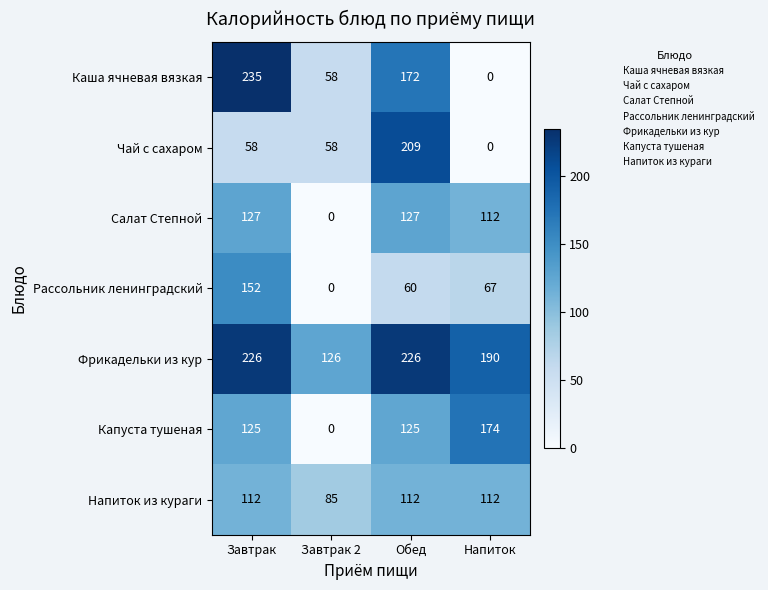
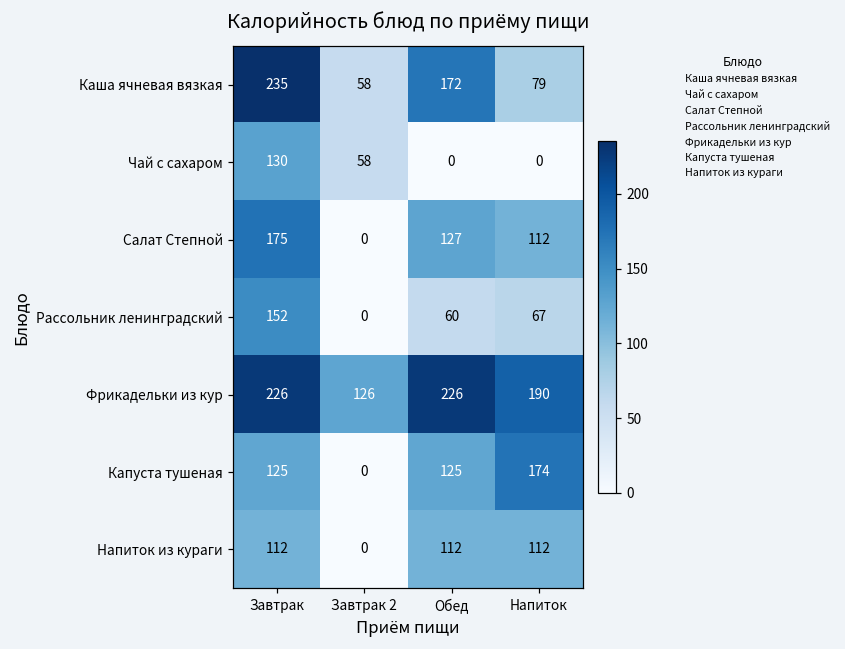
Каша ячневая вязкая, Напиток: 0 -> 79
Чай с сахаром, Завтрак: 58 -> 130
Чай с сахаром, Обед: 209 -> 0
Салат Степной, Завтрак: 127 -> 175
Напиток из кураги, Завтрак 2: 85 -> 0
